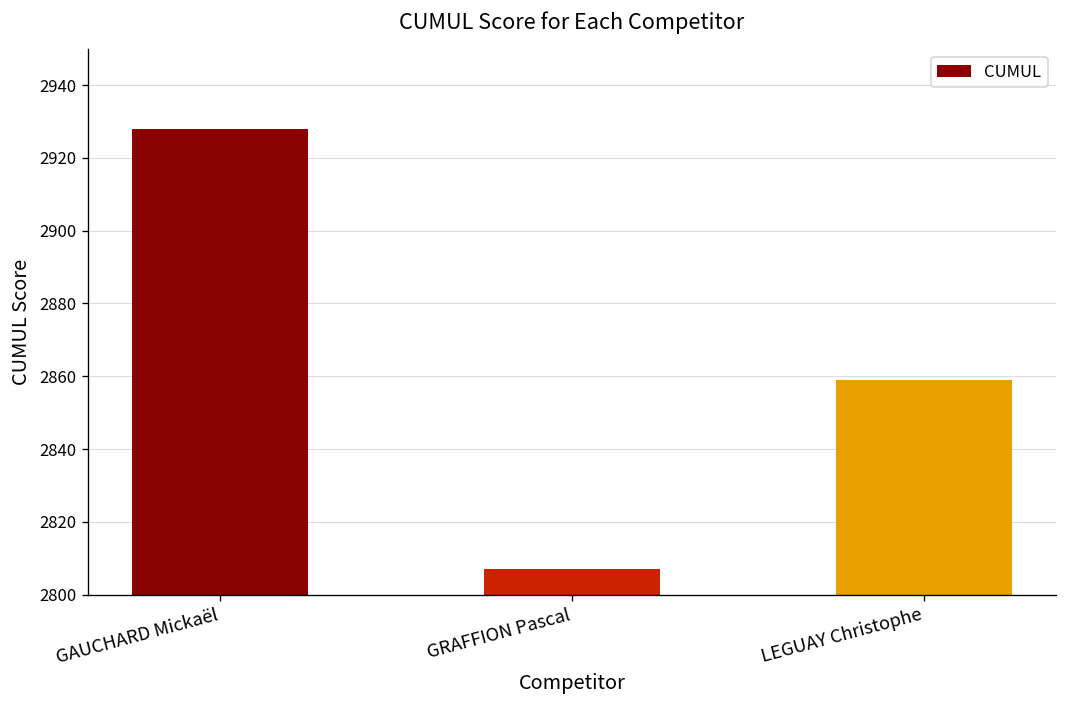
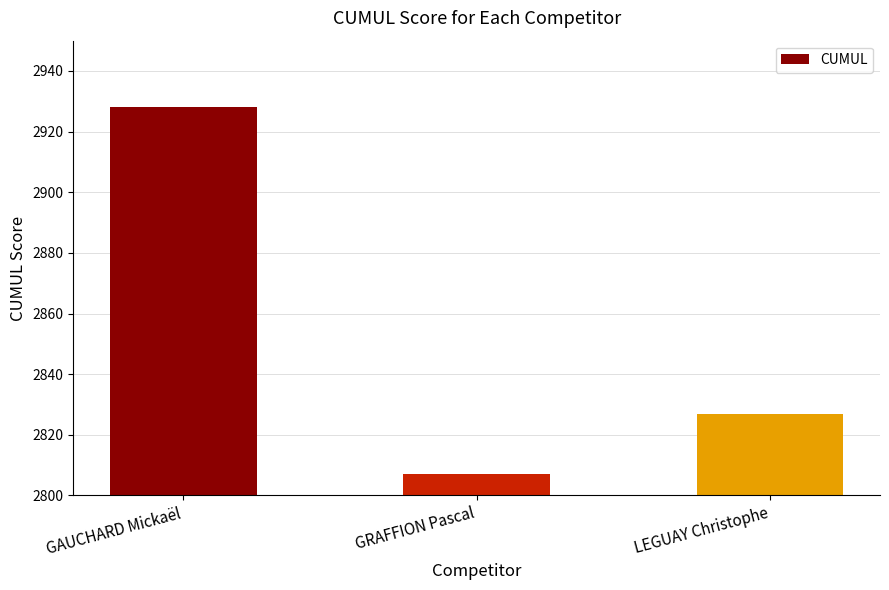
LEGUAY Christophe: 2859 -> 2827
